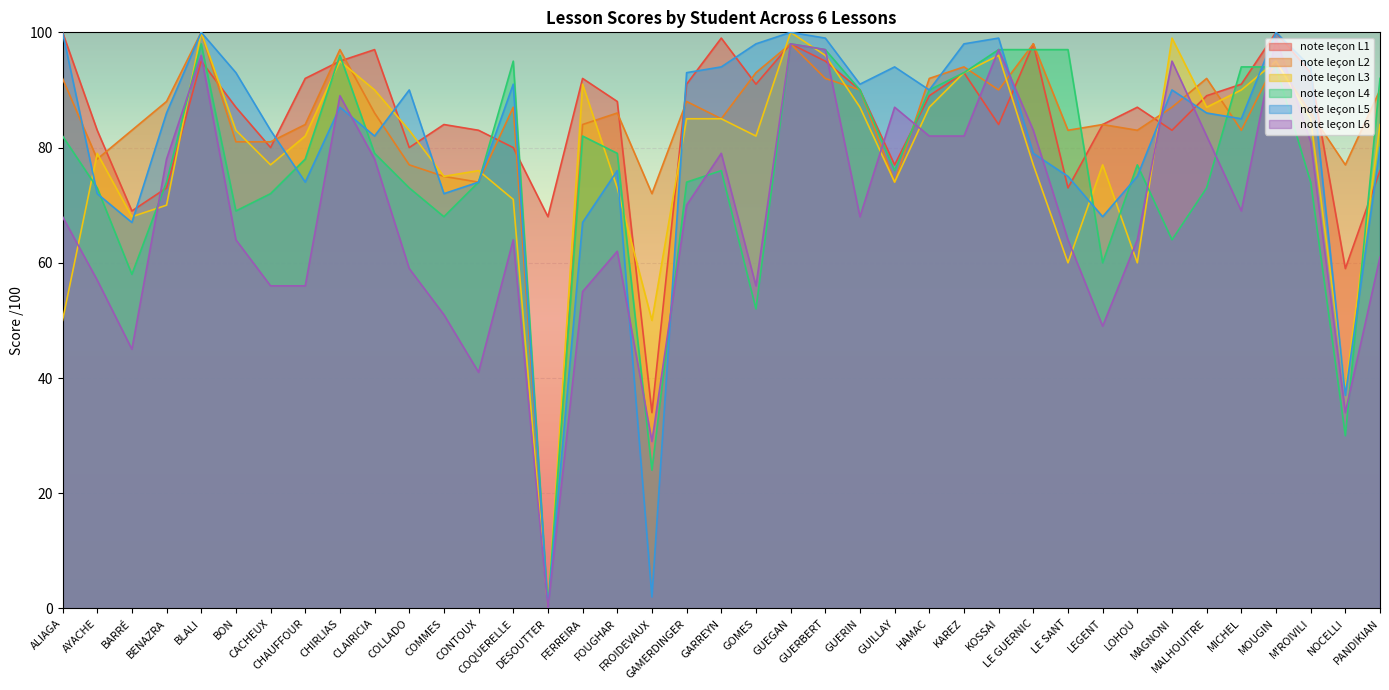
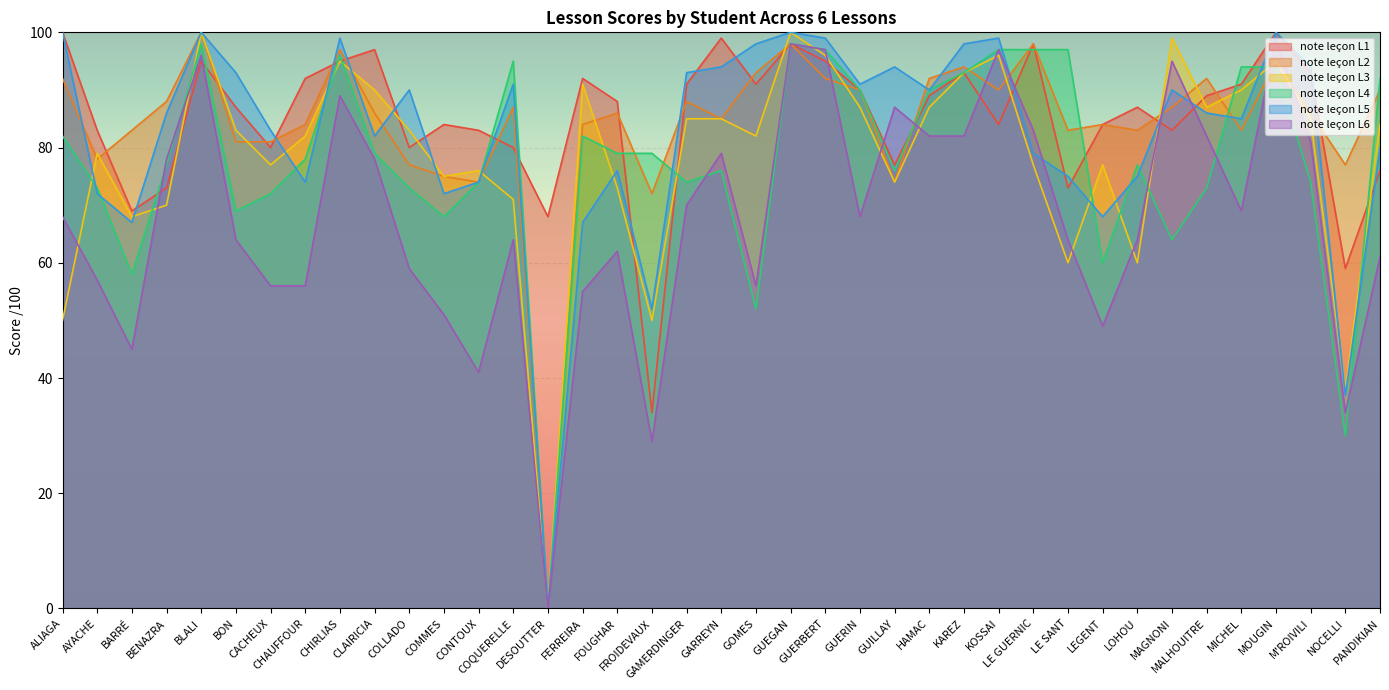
note leçon L4, BENAZRA: 74 -> 77
note leçon L5, CHIRLIAS: 87 -> 99
note leçon L4, FROIDEVAUX: 24 -> 79
note leçon L5, FROIDEVAUX: 2 -> 52
